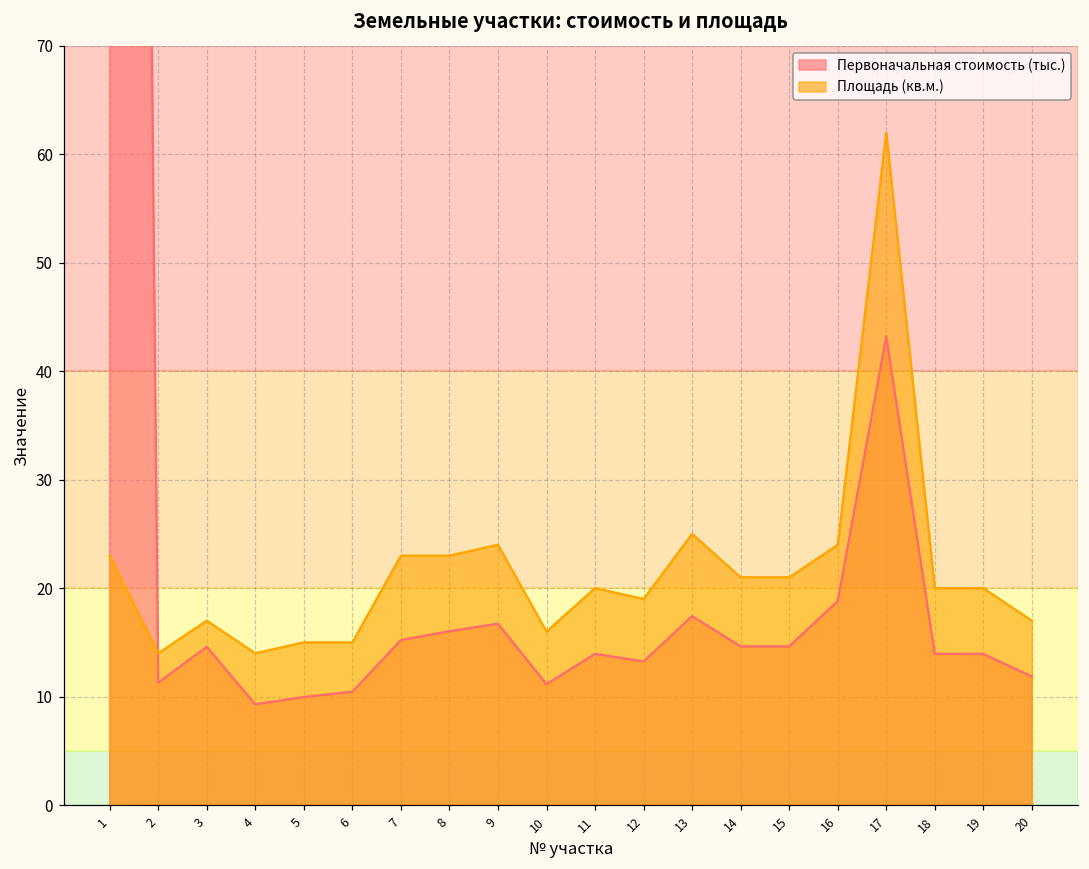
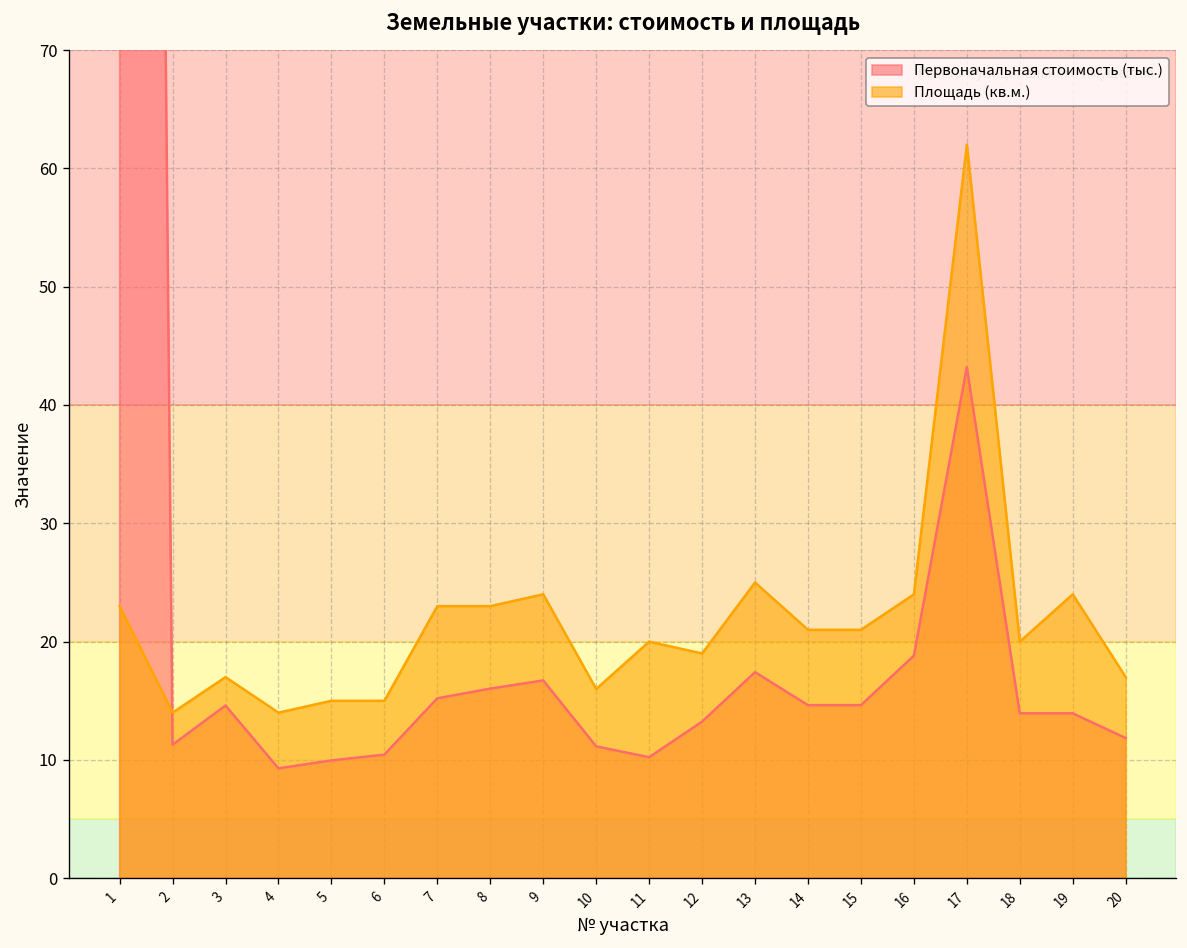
Первоначальная стоимость (тыс.), 11: 14 -> 10
Площадь (кв.м.), 19: 20 -> 24
